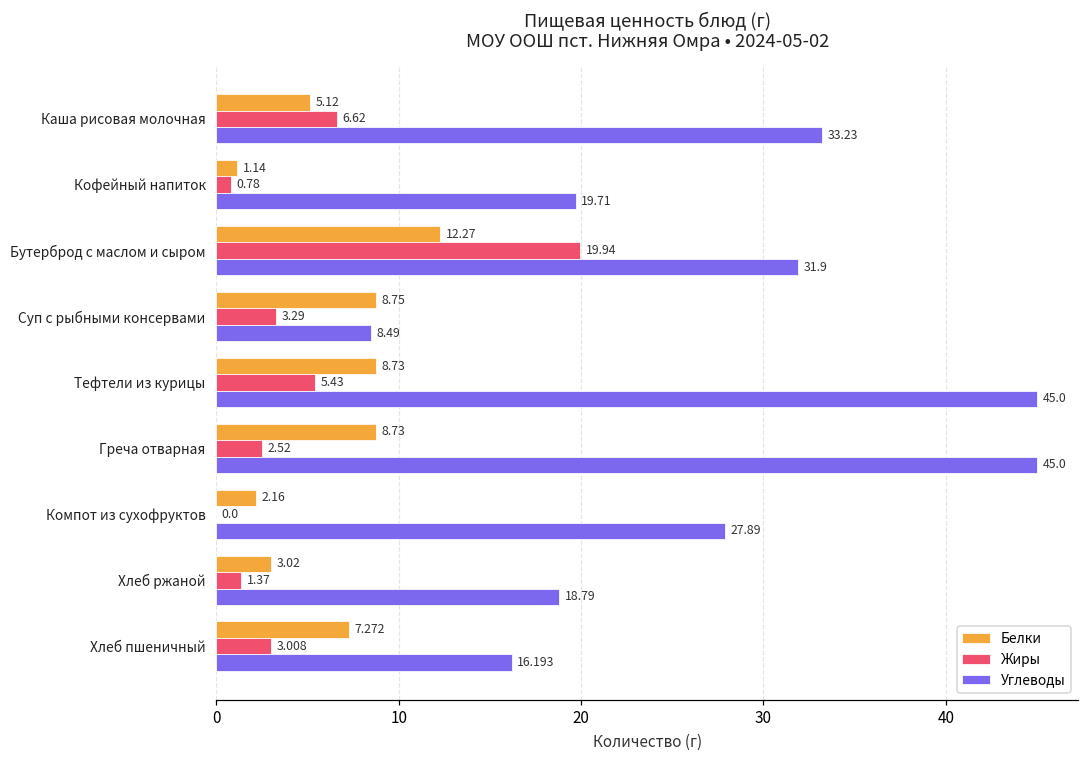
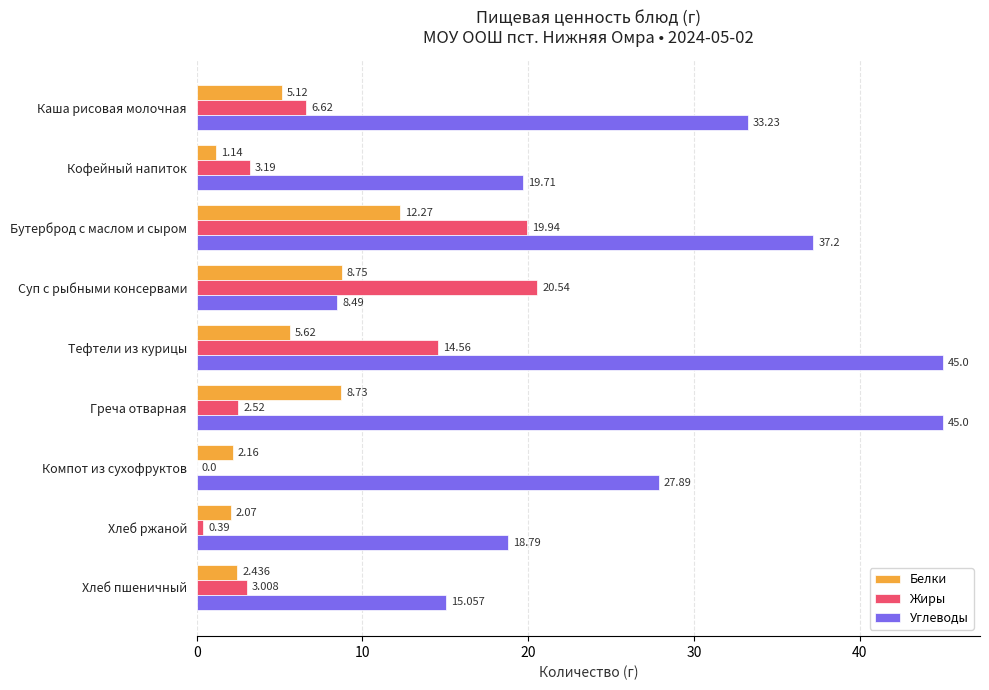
Жиры, Кофейный напиток: 0.78 -> 3.19
Углеводы, Бутерброд с маслом и сыром: 31.9 -> 37.2
Жиры, Суп с рыбными консервами: 3.29 -> 20.54
Белки, Тефтели из курицы: 8.73 -> 5.62
Жиры, Тефтели из курицы: 5.43 -> 14.56
Белки, Хлеб ржаной: 3.02 -> 2.07
Жиры, Хлеб ржаной: 1.37 -> 0.39
Белки, Хлеб пшеничный: 7.272 -> 2.436
Углеводы, Хлеб пшеничный: 16.193 -> 15.057
